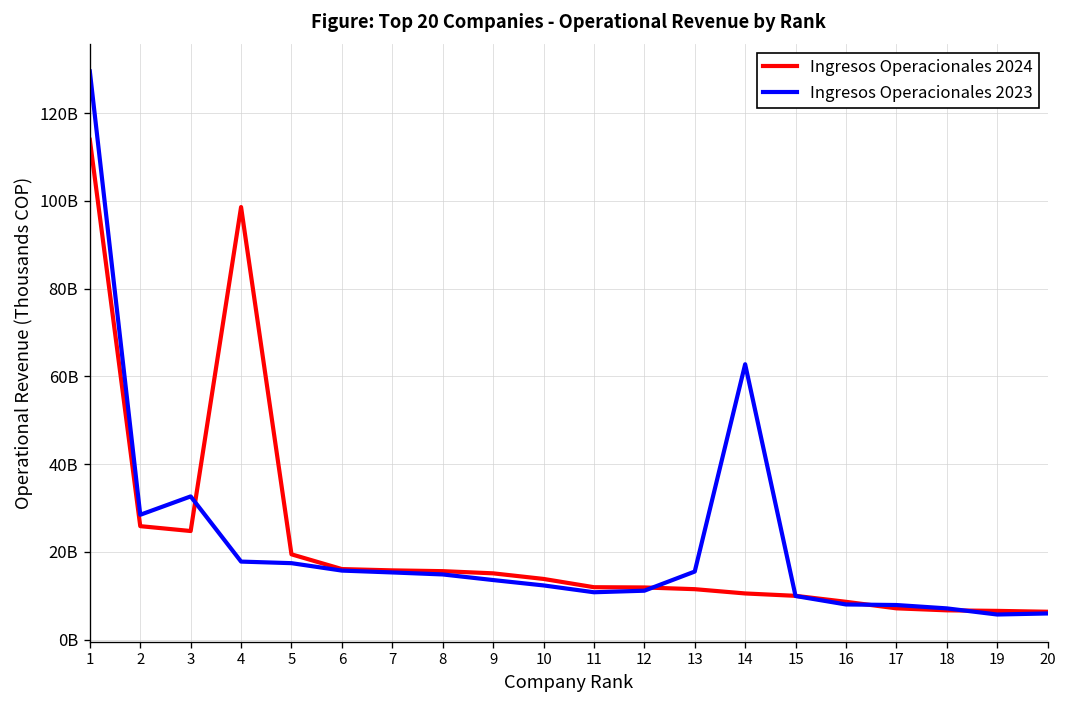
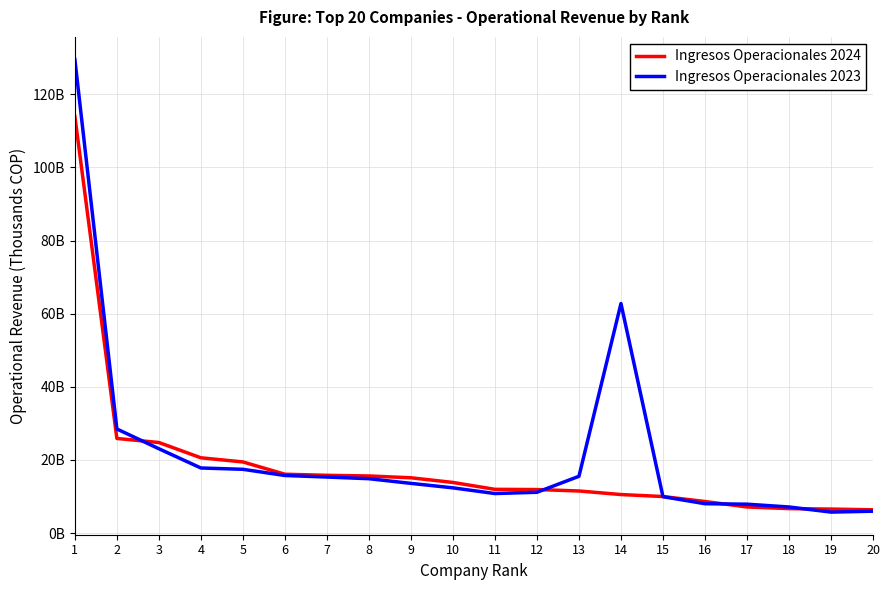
Ingresos Operacionales 2023, 3: 33000000000 -> 23000000000
Ingresos Operacionales 2024, 4: 99000000000 -> 21000000000
